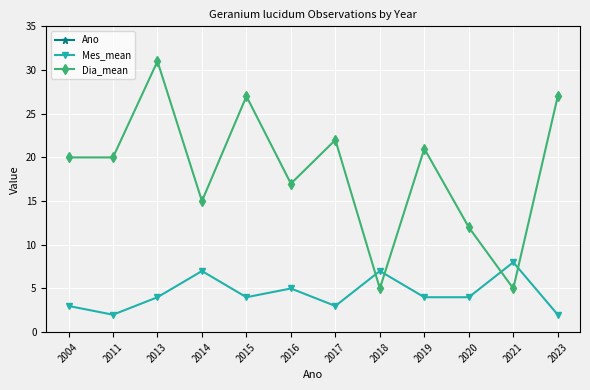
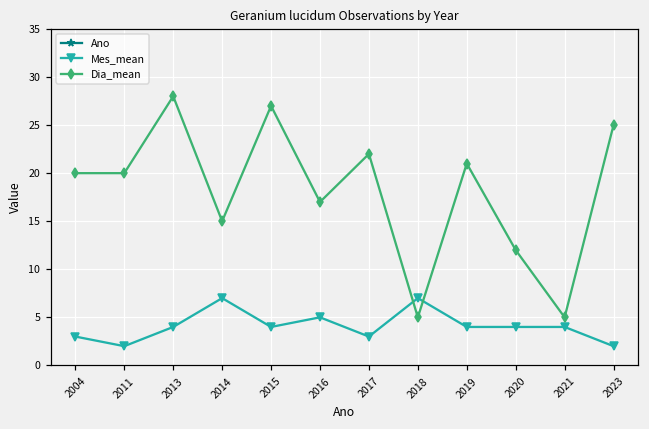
Dia_mean, 2013: 31 -> 28
Mes_mean, 2021: 8 -> 4
Dia_mean, 2023: 27 -> 25
